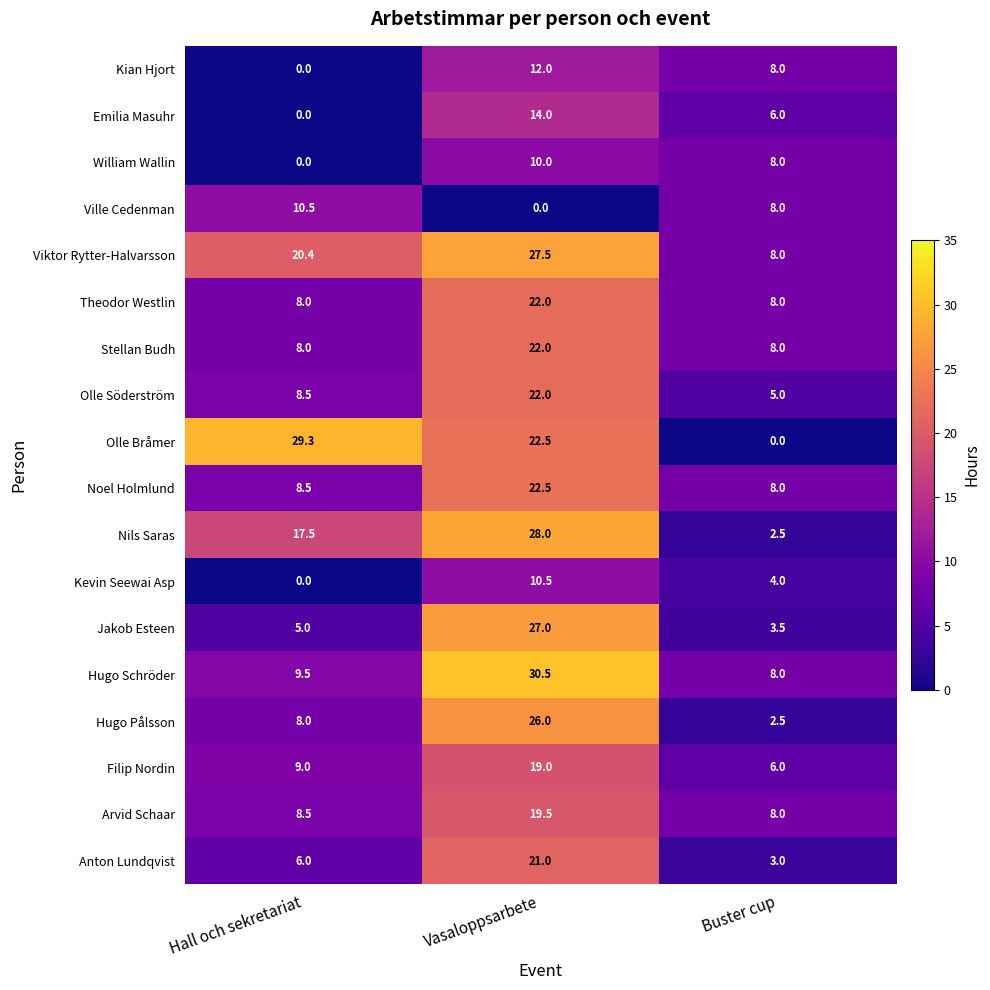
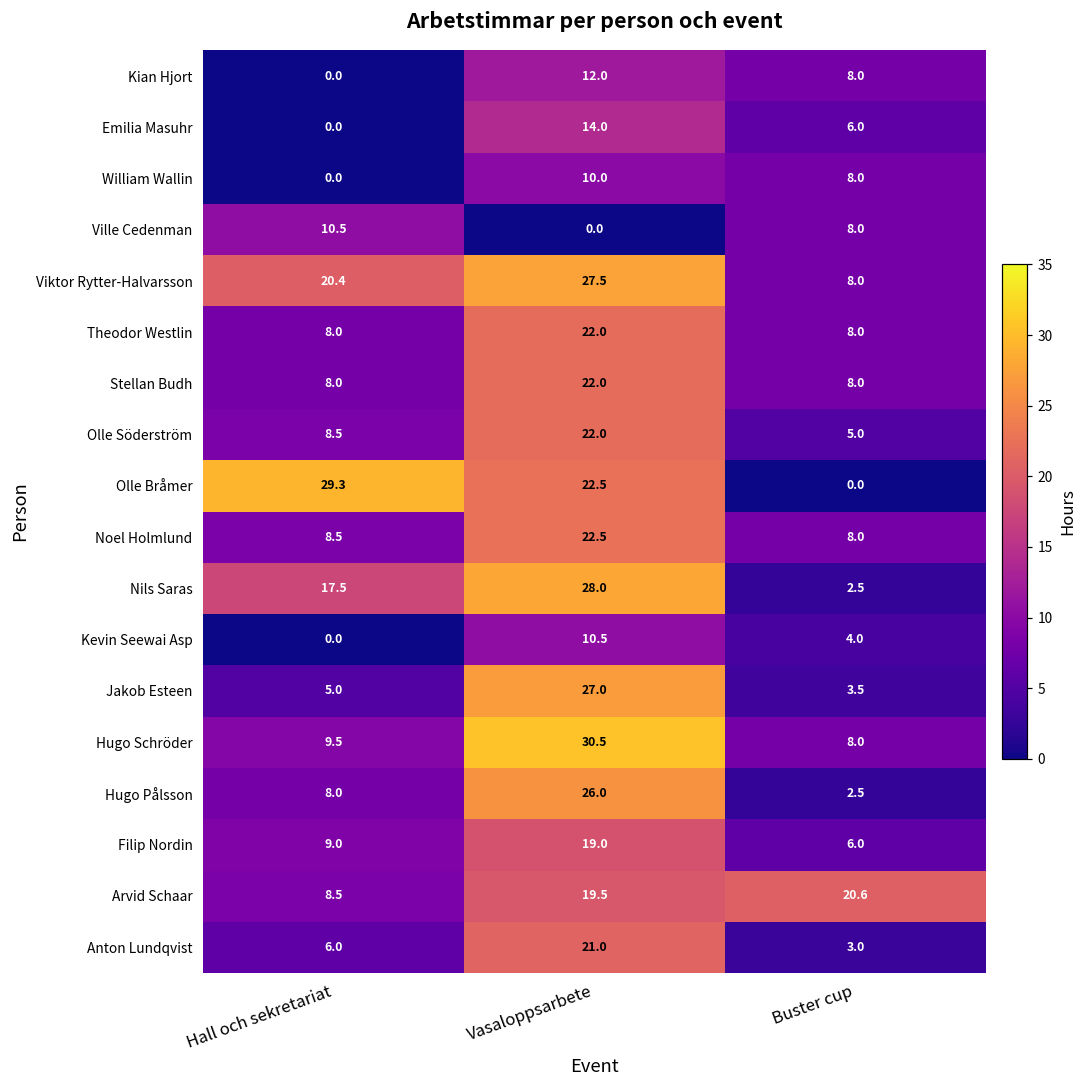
Arvid Schaar, Buster cup: 8.0 -> 20.6
